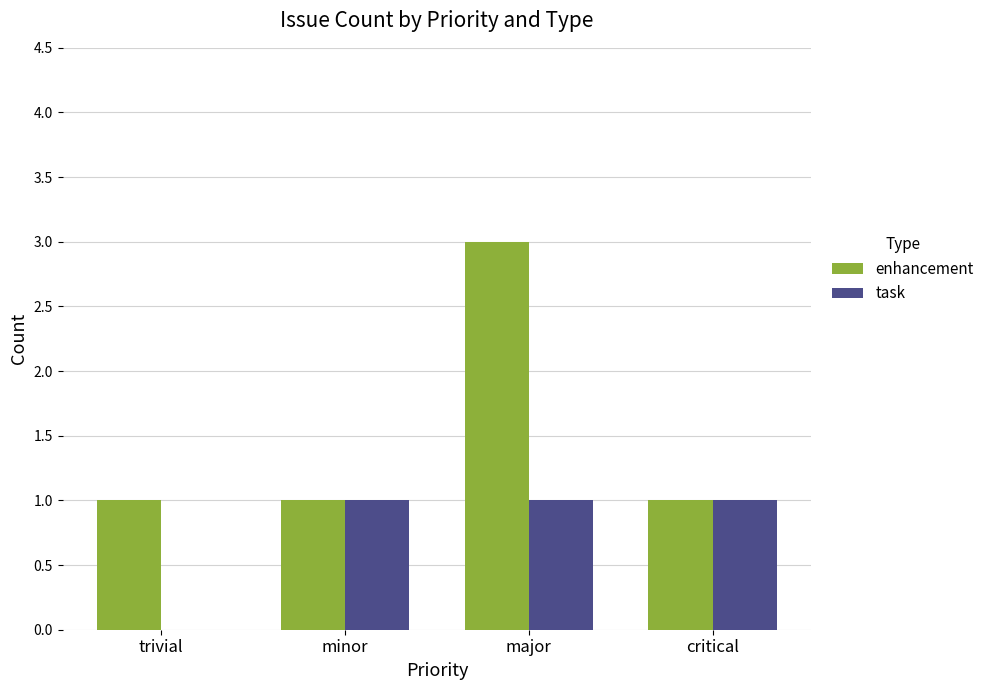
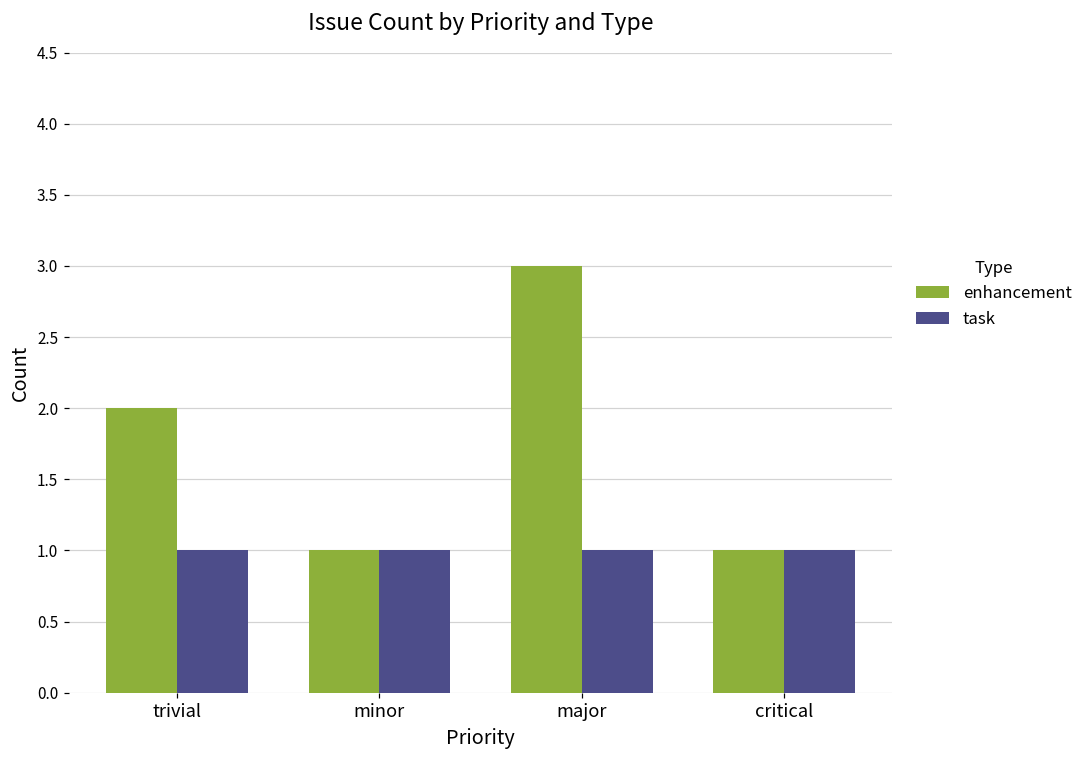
enhancement, trivial: 1 -> 2
task, trivial: 0 -> 1
